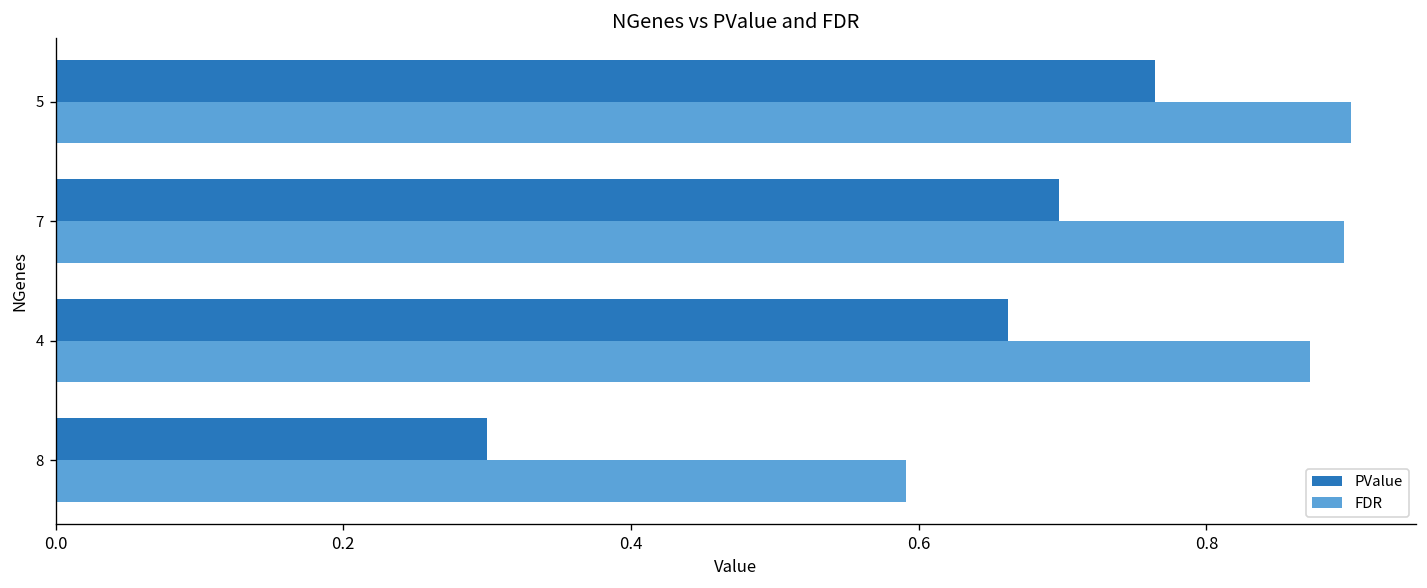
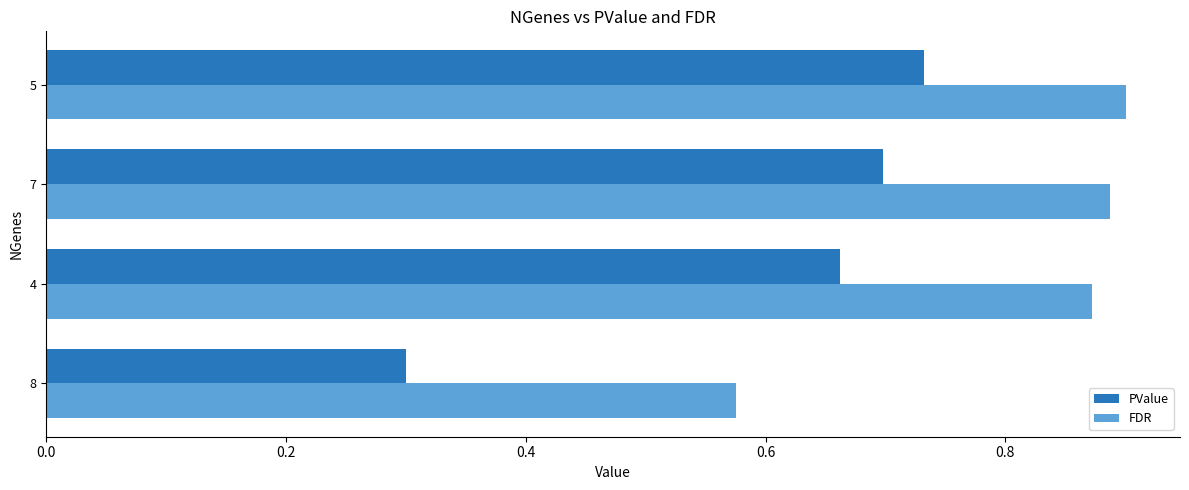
PValue, 5: 0.765 -> 0.732
FDR, 7: 0.895 -> 0.887
FDR, 8: 0.591 -> 0.576
